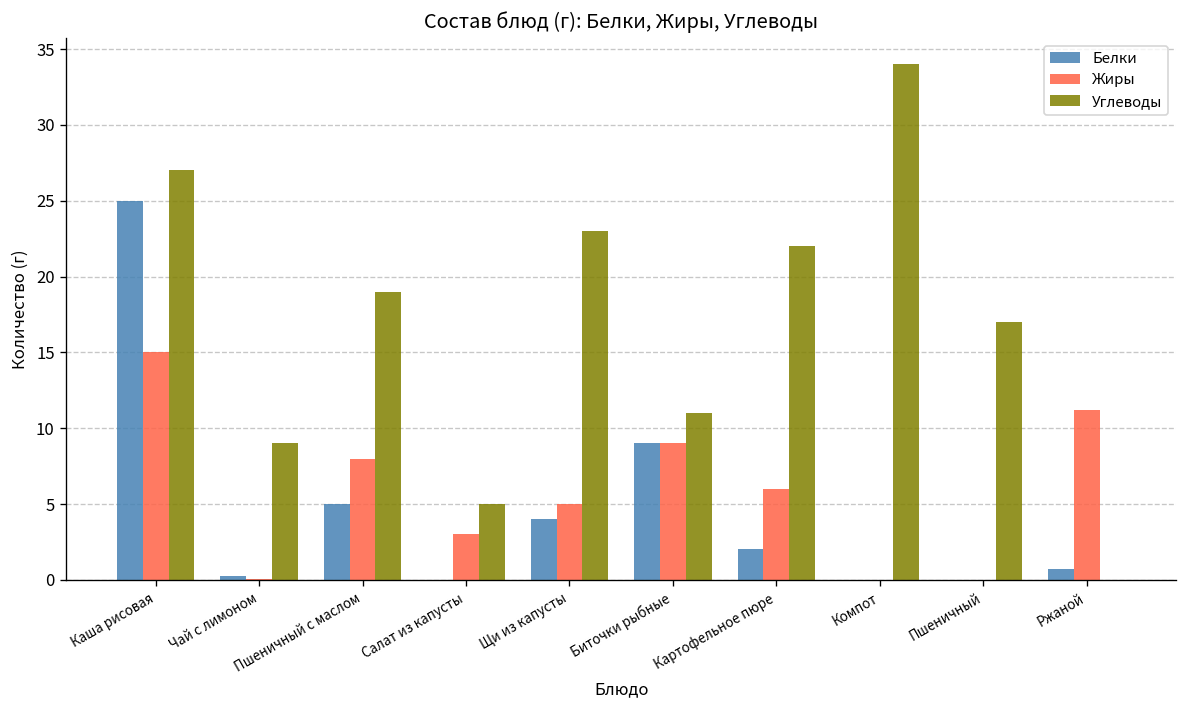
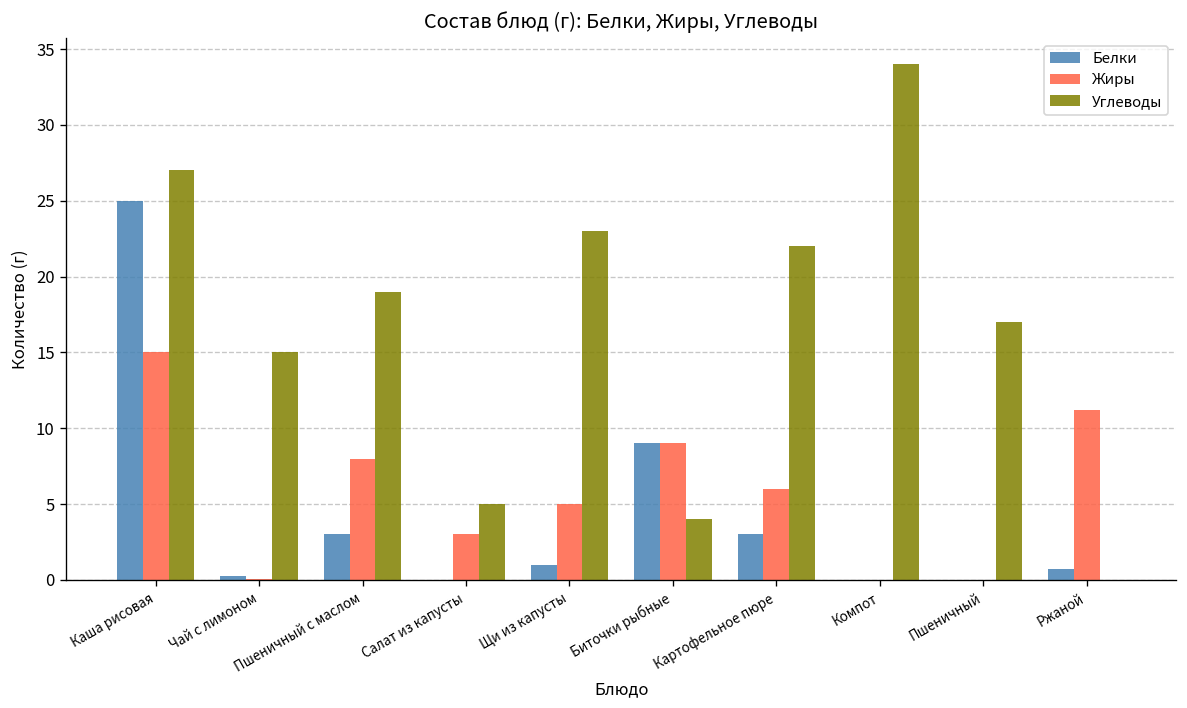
Углеводы, Чай с лимоном: 9 -> 15
Белки, Пшеничный с маслом: 5 -> 3
Белки, Щи из капусты: 4 -> 1
Углеводы, Биточки рыбные: 11 -> 4
Белки, Картофельное пюре: 2 -> 3
